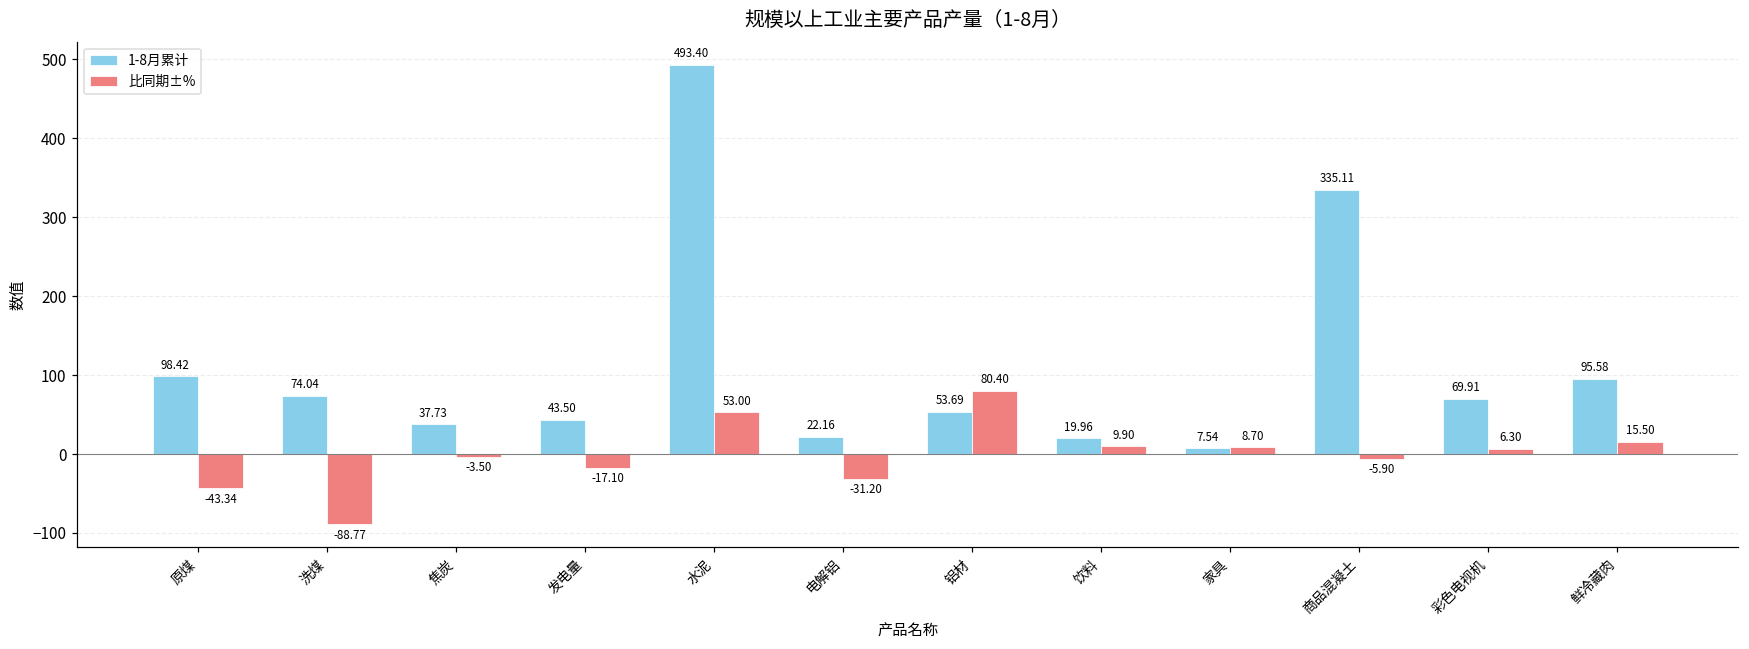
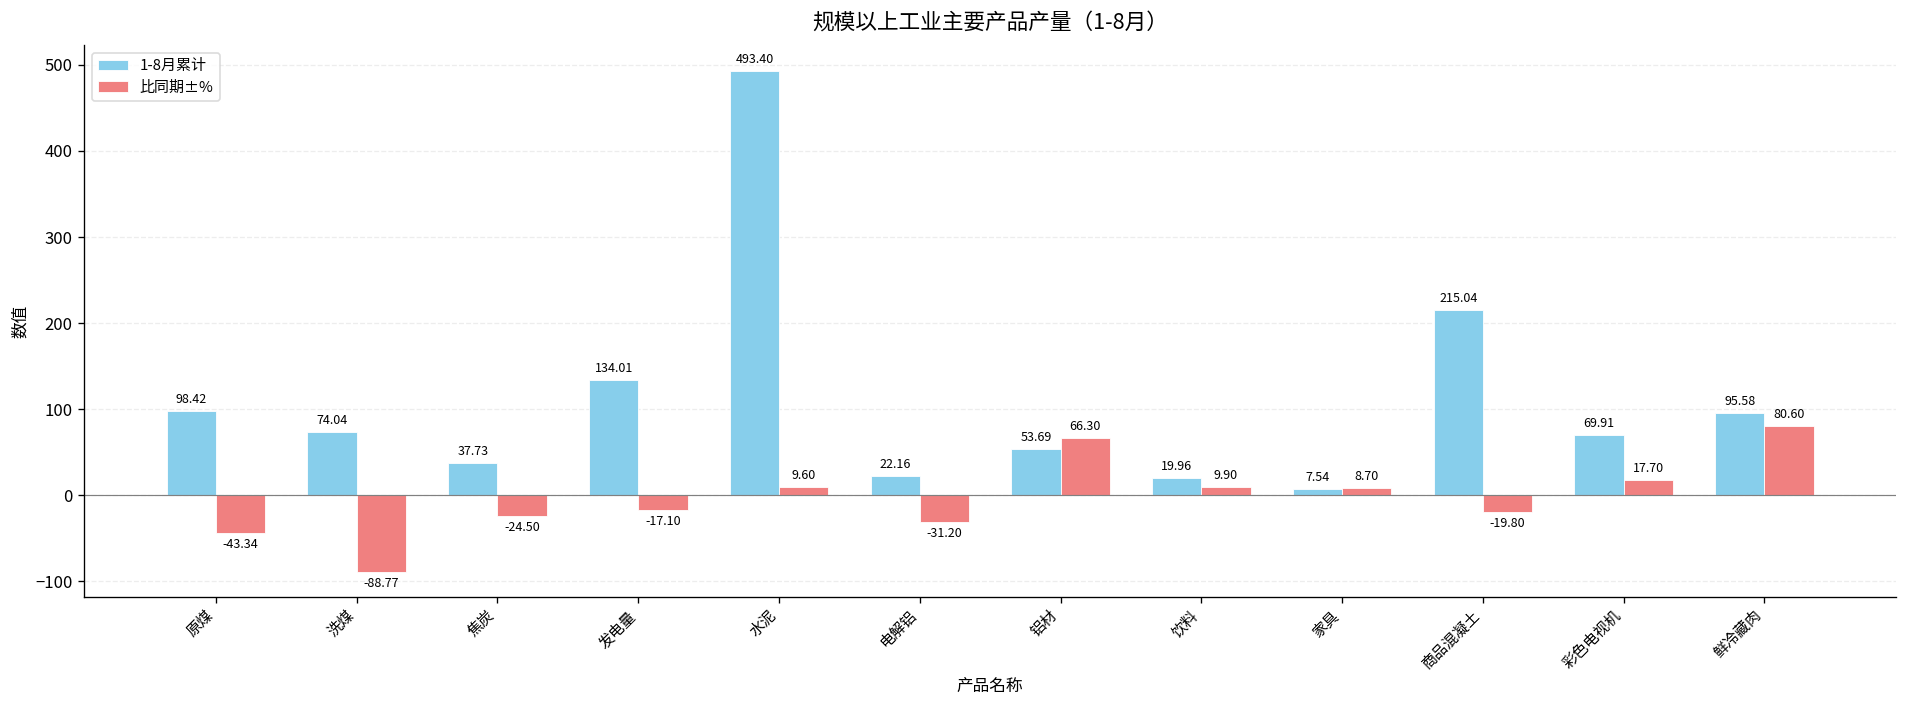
比同期±%, 焦炭: -3.50 -> -24.50
1-8月累计, 发电量: 43.50 -> 134.01
比同期±%, 水泥: 53.00 -> 9.60
比同期±%, 铝材: 80.40 -> 66.30
1-8月累计, 商品混凝土: 335.11 -> 215.04
比同期±%, 商品混凝土: -5.90 -> -19.80
比同期±%, 彩色电视机: 6.30 -> 17.70
比同期±%, 鲜冷藏肉: 15.50 -> 80.60
